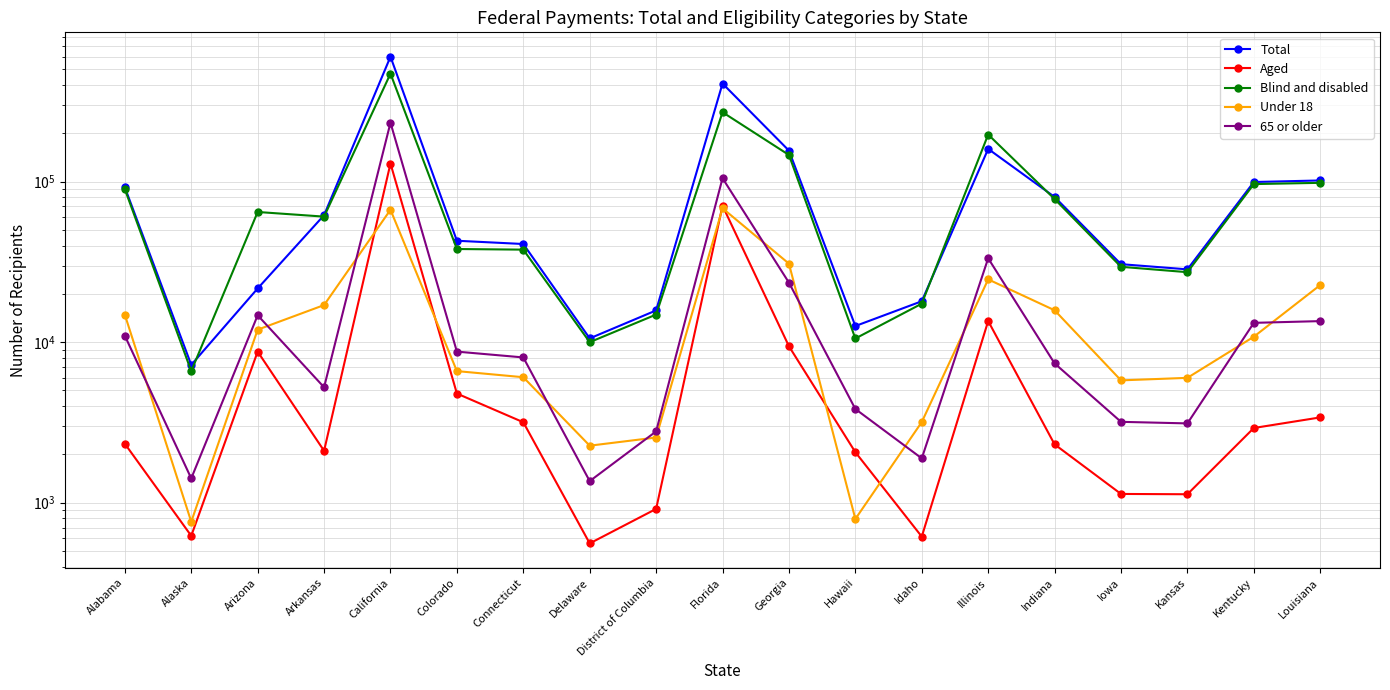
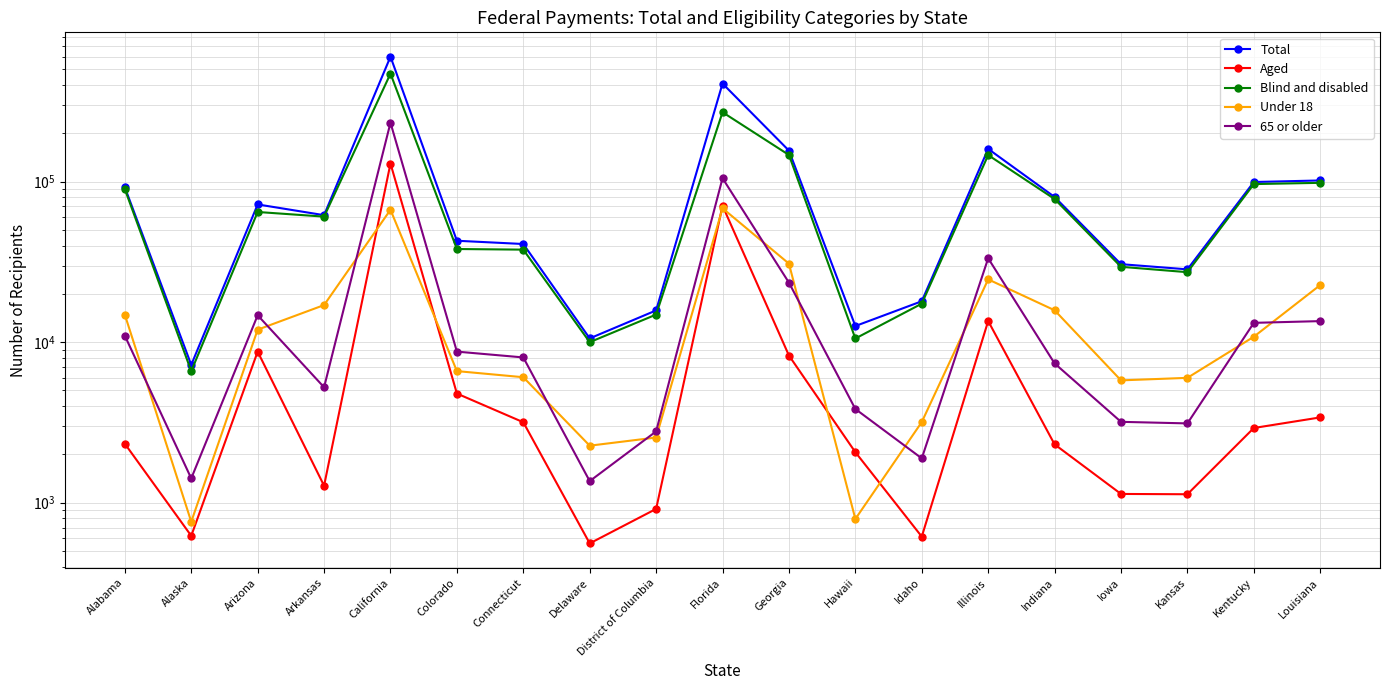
Total, Arizona: 22000 -> 70000
Aged, Arkansas: 2100 -> 1300
Aged, Georgia: 9000 -> 8000
Blind and disabled, Illinois: 200000 -> 150000
